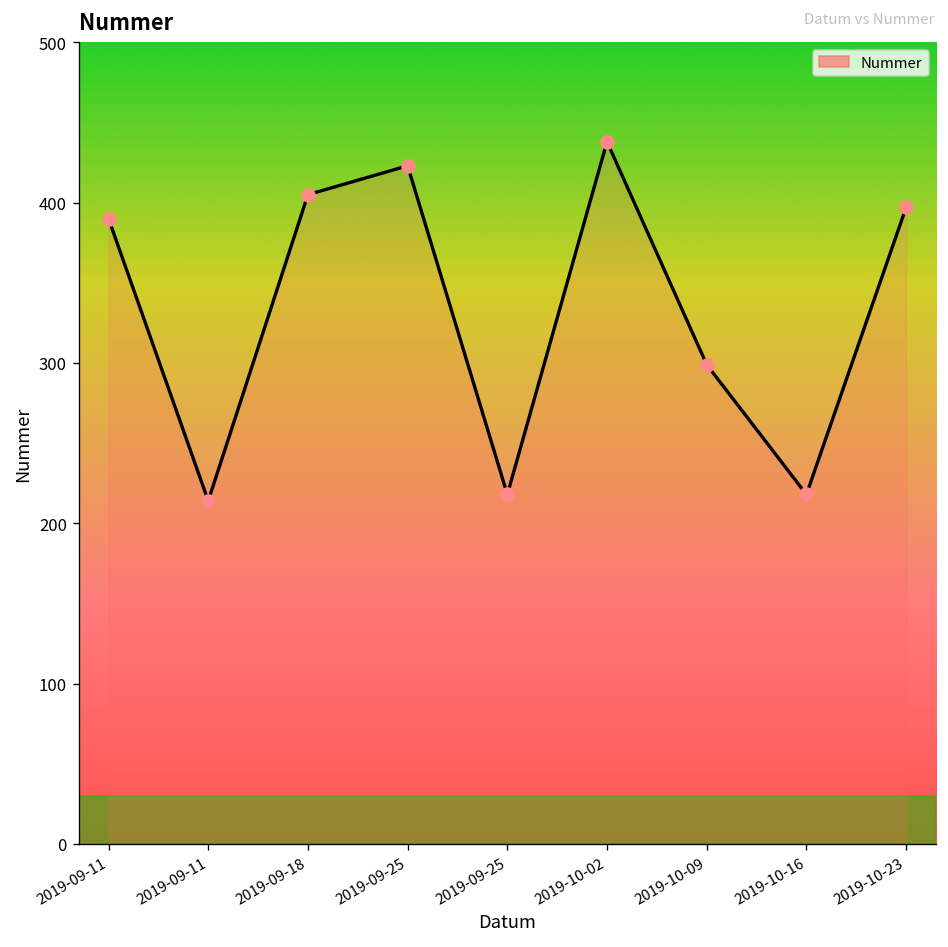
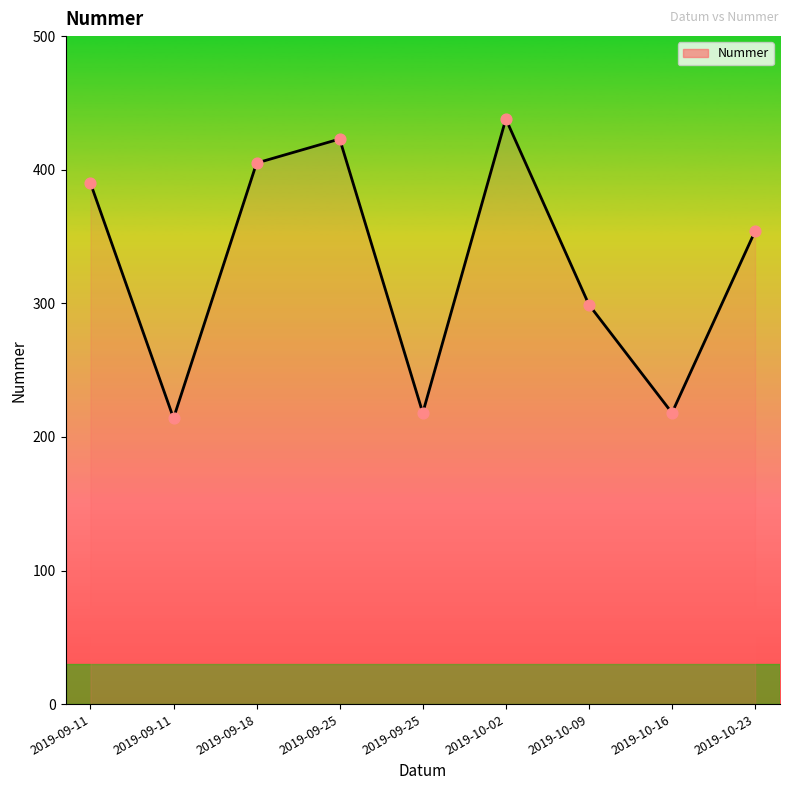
2019-10-23: 397 -> 354
